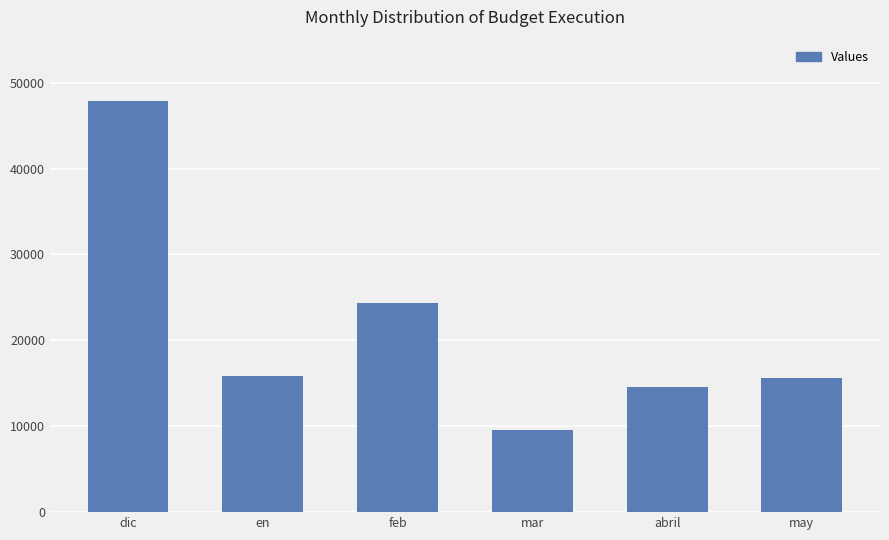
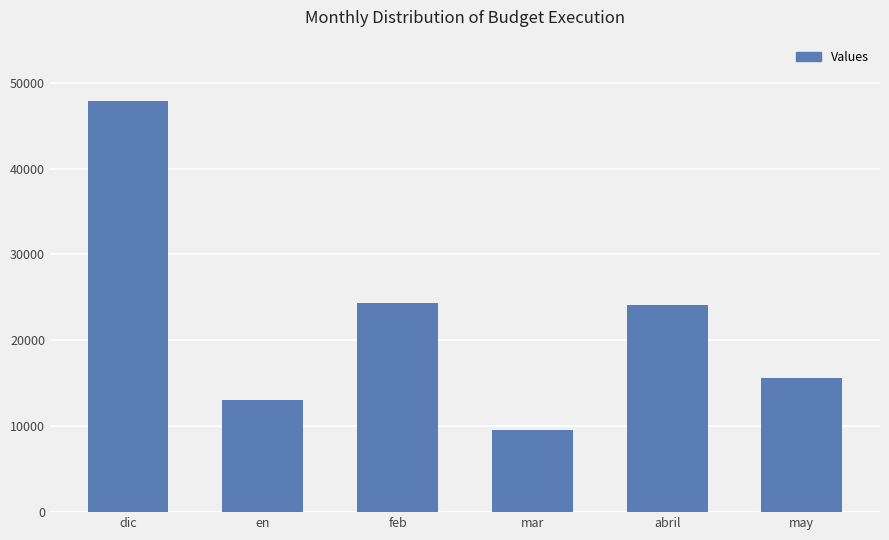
en: 16000 -> 13000
abril: 15000 -> 24000
